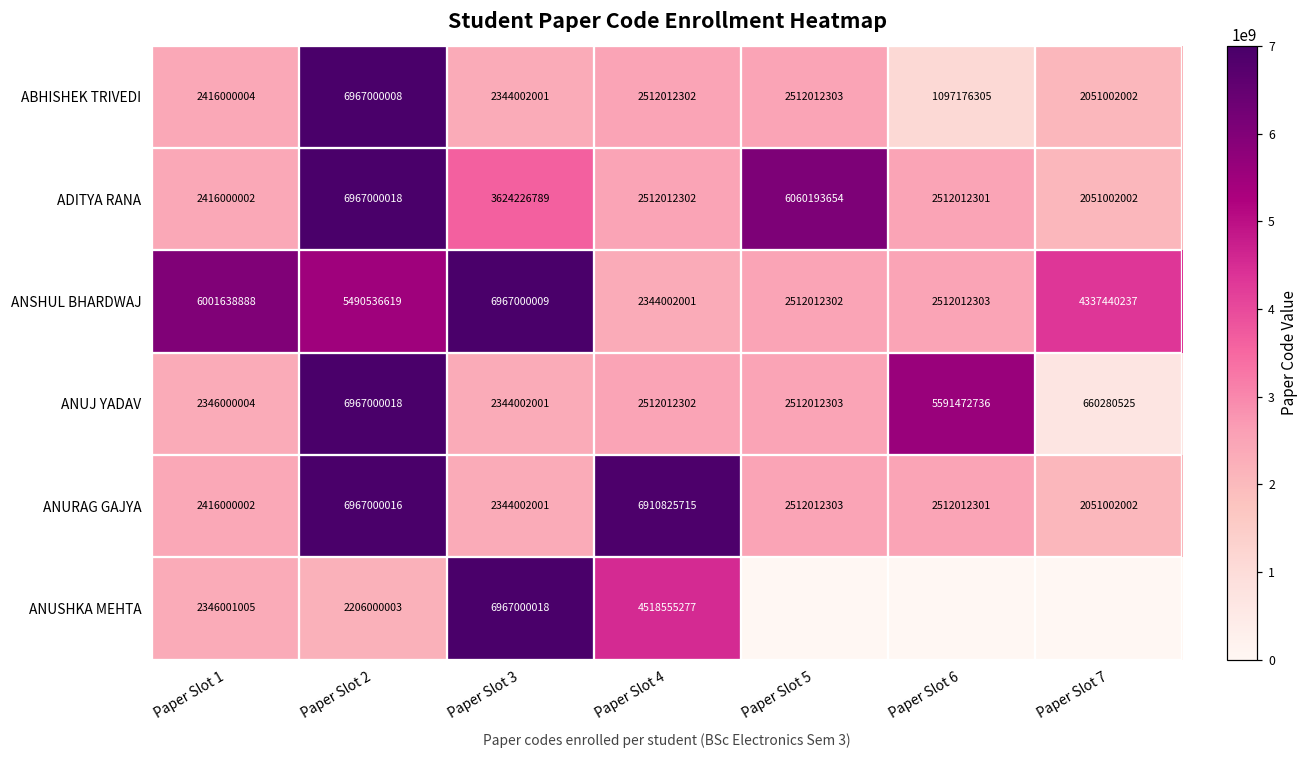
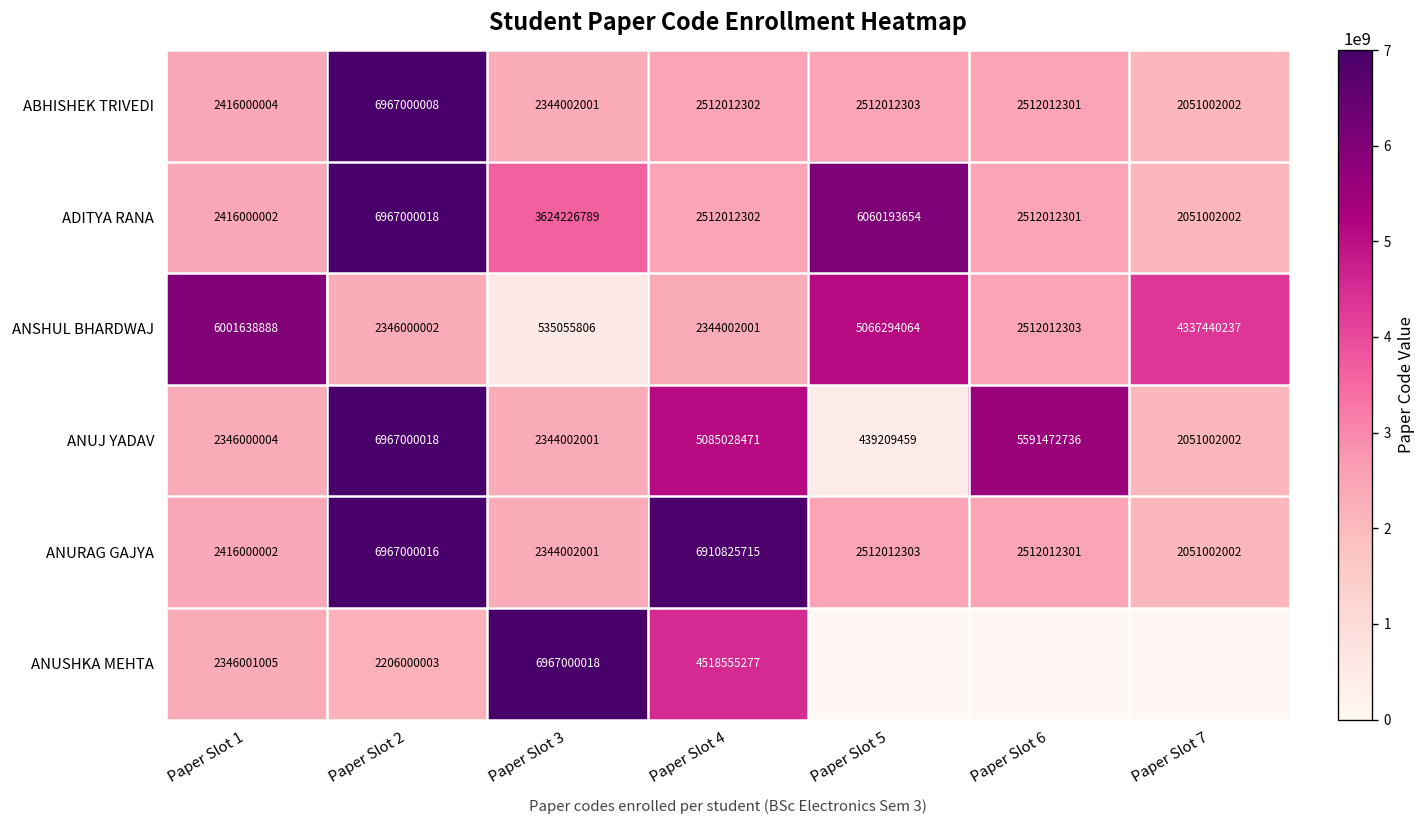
ABHISHEK TRIVEDI, Paper Slot 6: 1097176305 -> 2512012301
ANSHUL BHARDWAJ, Paper Slot 2: 5490536619 -> 2346000002
ANSHUL BHARDWAJ, Paper Slot 3: 6967000009 -> 535055806
ANSHUL BHARDWAJ, Paper Slot 5: 2512012302 -> 5066294064
ANUJ YADAV, Paper Slot 4: 2512012302 -> 5085028471
ANUJ YADAV, Paper Slot 5: 2512012303 -> 439209459
ANUJ YADAV, Paper Slot 7: 660280525 -> 2051002002
